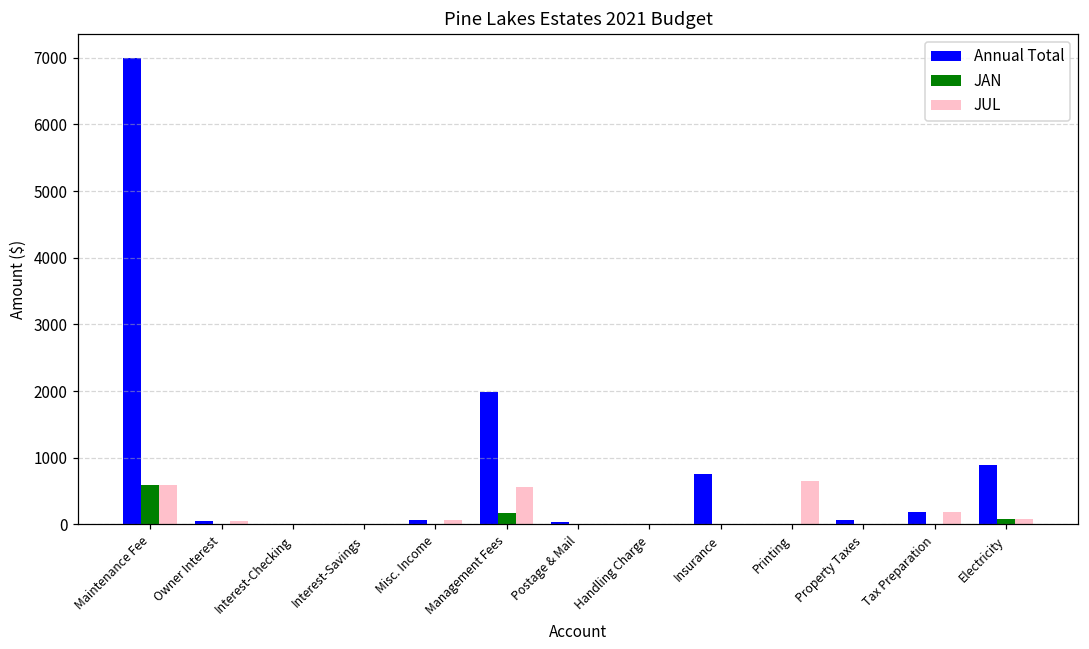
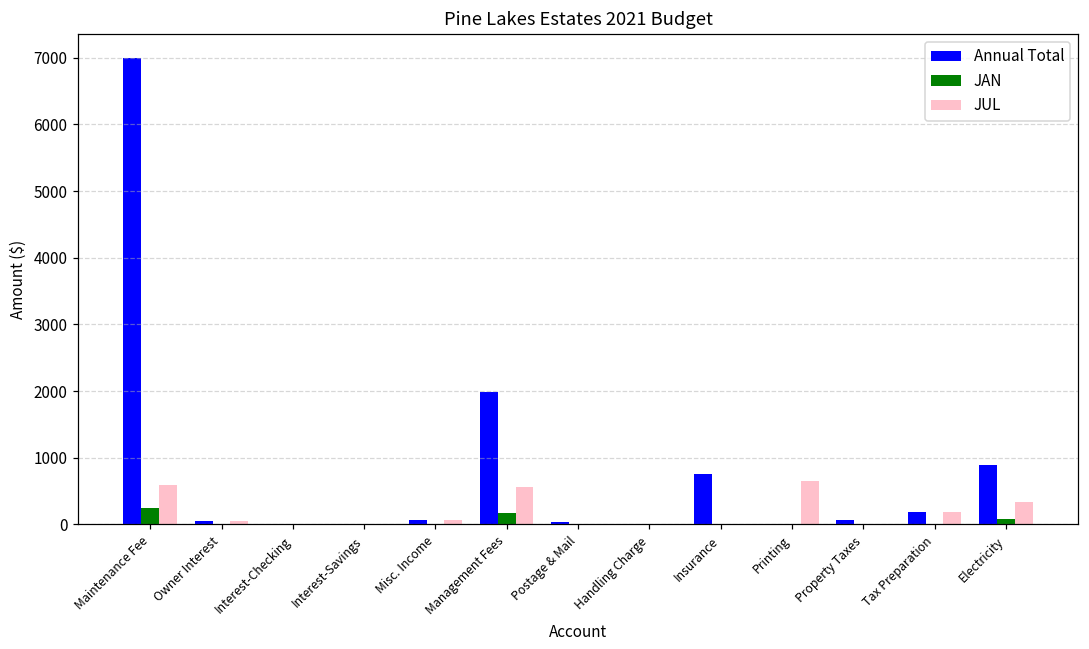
JAN, Maintenance Fee: 600 -> 200
JUL, Electricity: 100 -> 300
